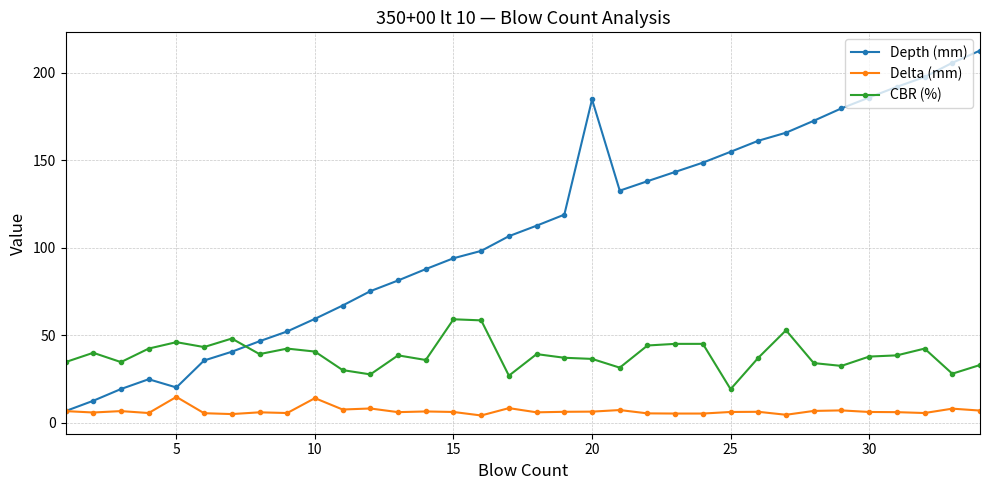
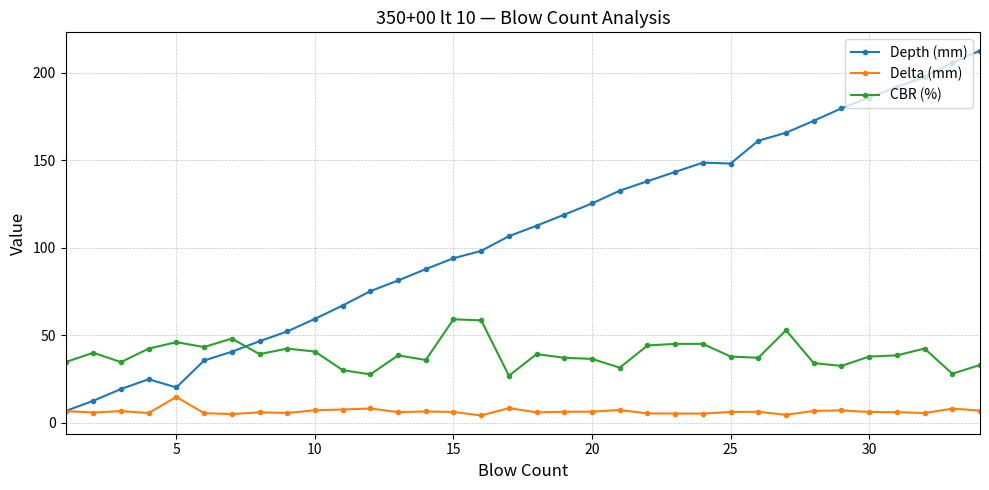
Delta (mm), 10: 14 -> 7
Depth (mm), 20: 185 -> 125
Depth (mm), 25: 155 -> 148
CBR (%), 25: 19 -> 38
